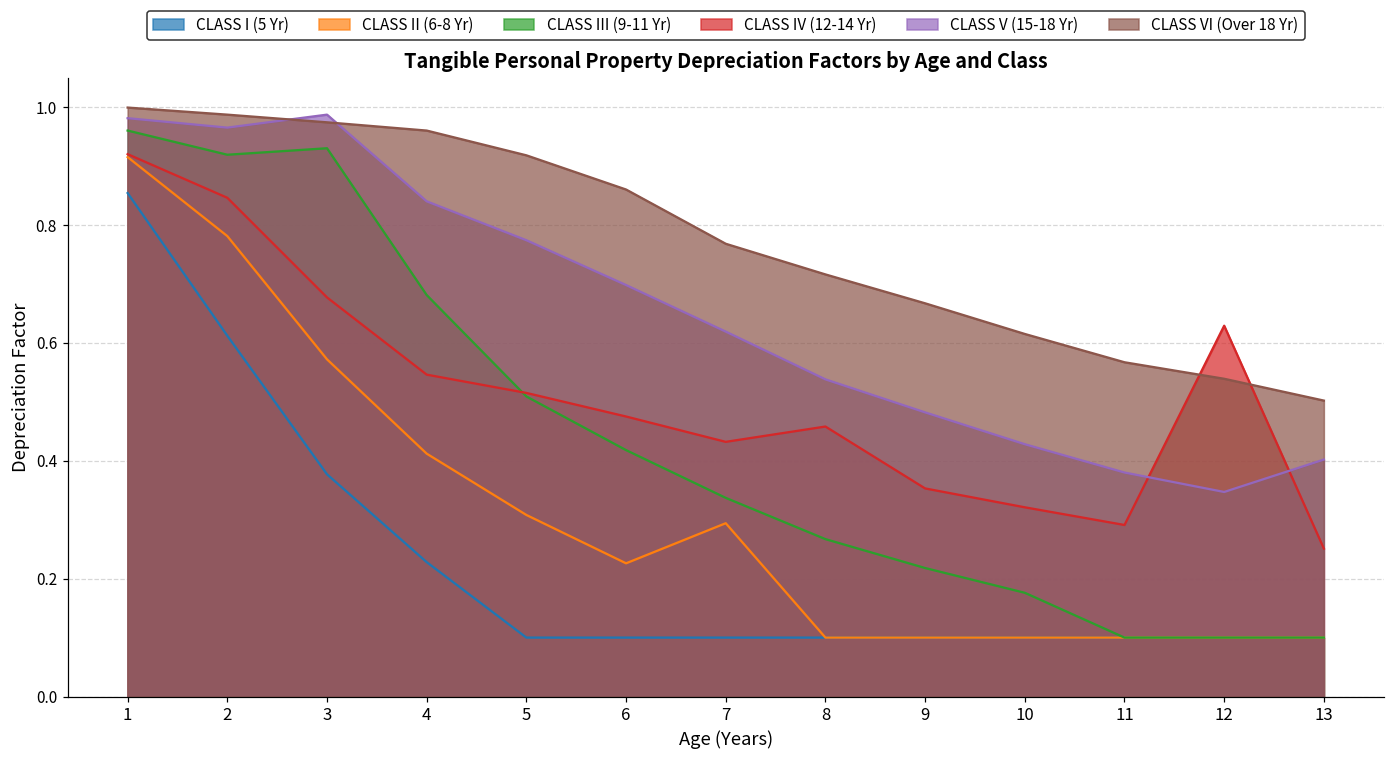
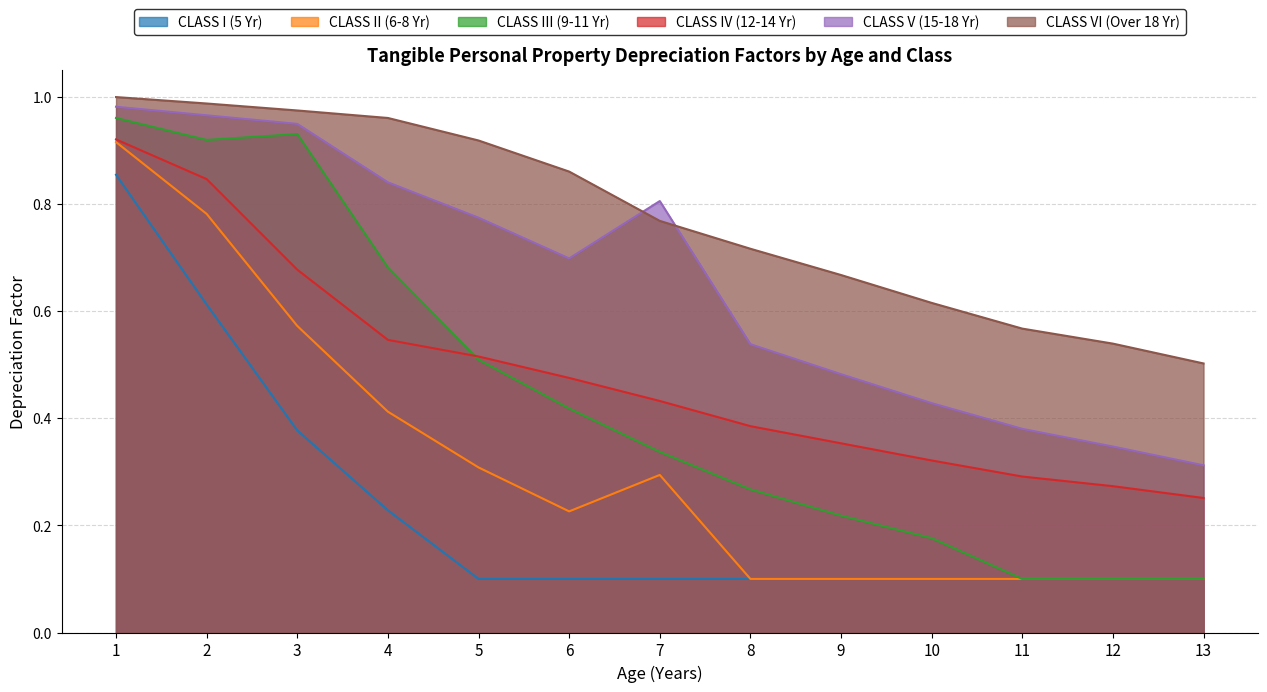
CLASS V (15-18 Yr), 3: 0.99 -> 0.95
CLASS V (15-18 Yr), 7: 0.62 -> 0.81
CLASS IV (12-14 Yr), 8: 0.46 -> 0.39
CLASS IV (12-14 Yr), 12: 0.63 -> 0.27
CLASS V (15-18 Yr), 13: 0.40 -> 0.31
